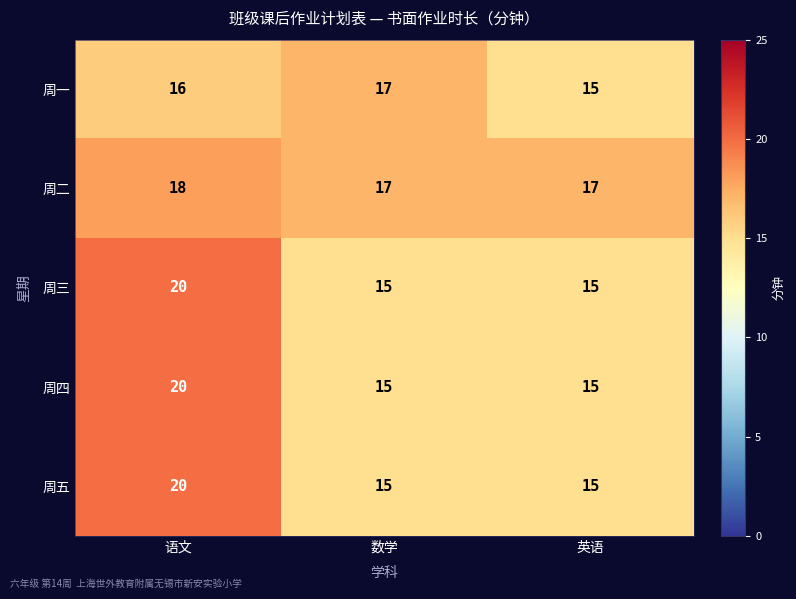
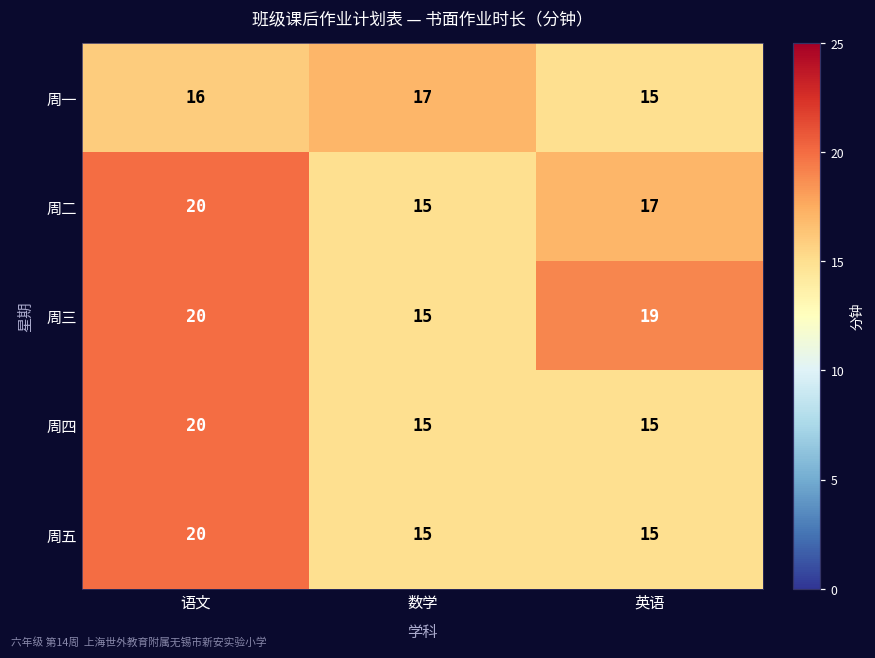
周二, 语文: 18 -> 20
周二, 数学: 17 -> 15
周三, 英语: 15 -> 19
